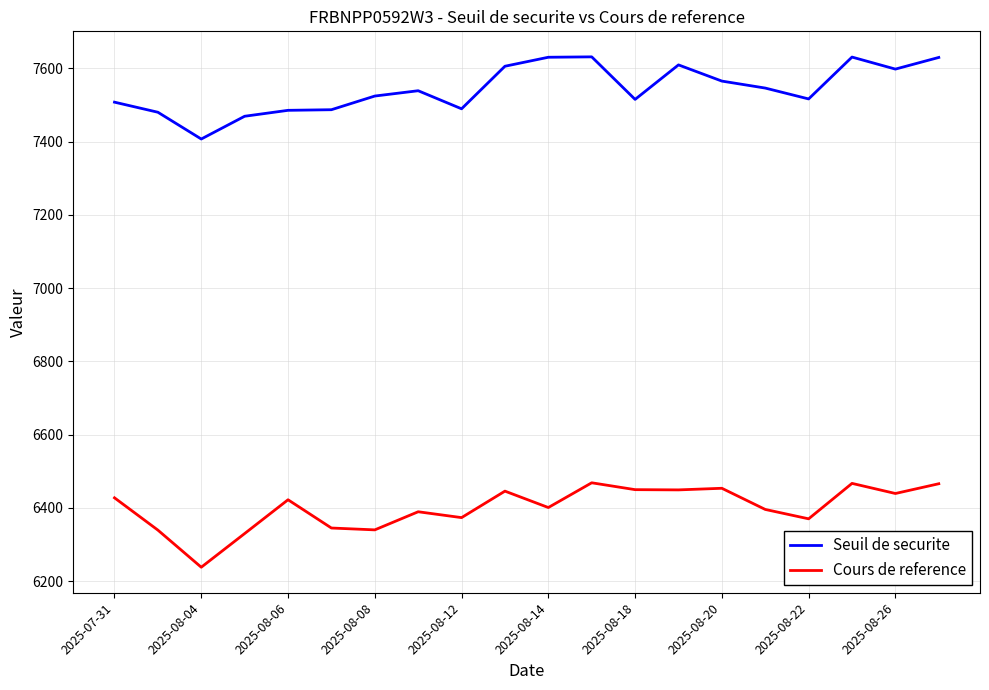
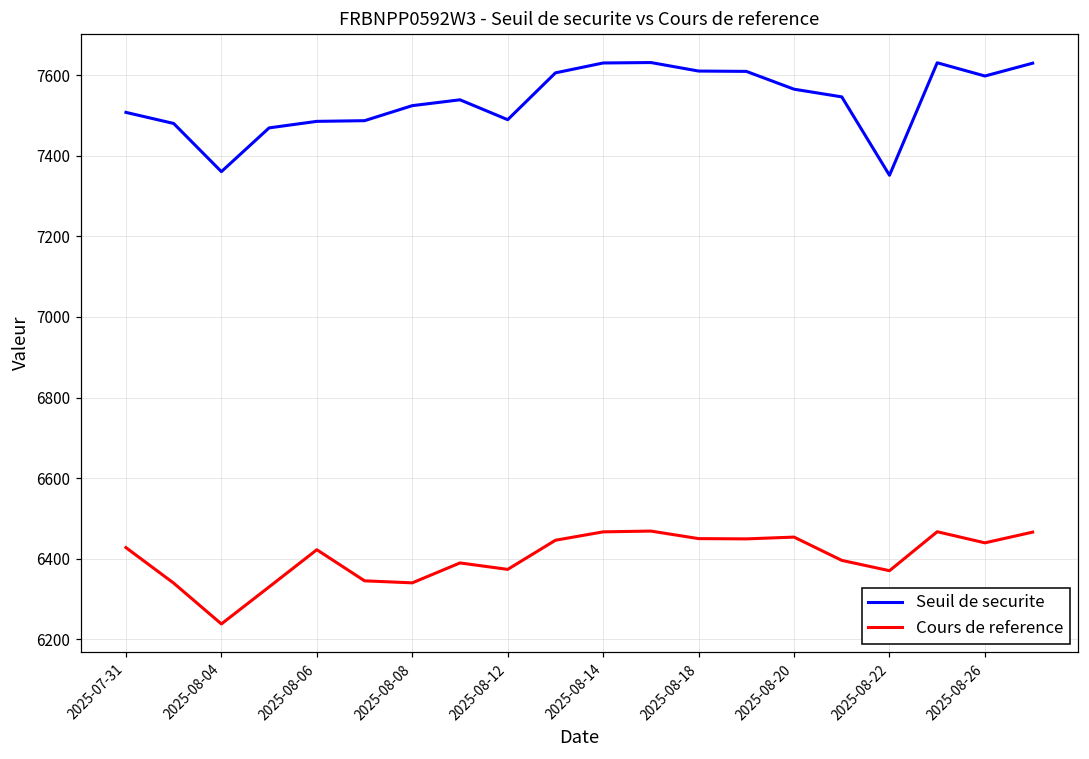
Seuil de securite, 2025-08-04: 7410 -> 7360
Cours de reference, 2025-08-14: 6400 -> 6470
Seuil de securite, 2025-08-18: 7520 -> 7610
Seuil de securite, 2025-08-22: 7520 -> 7350
